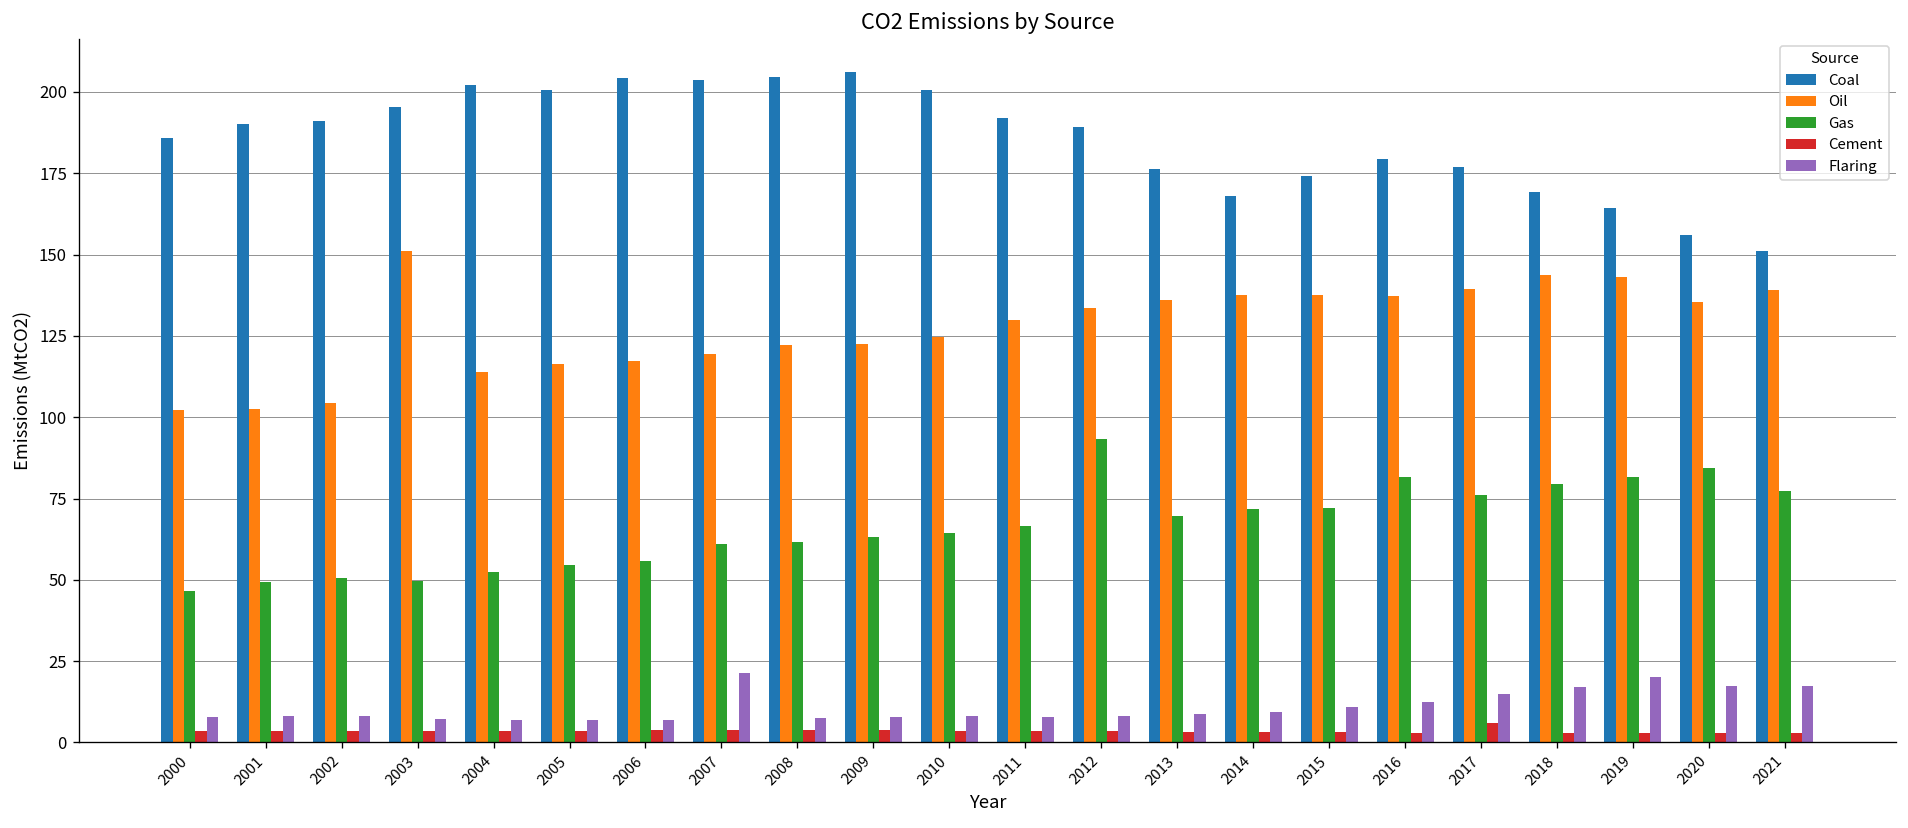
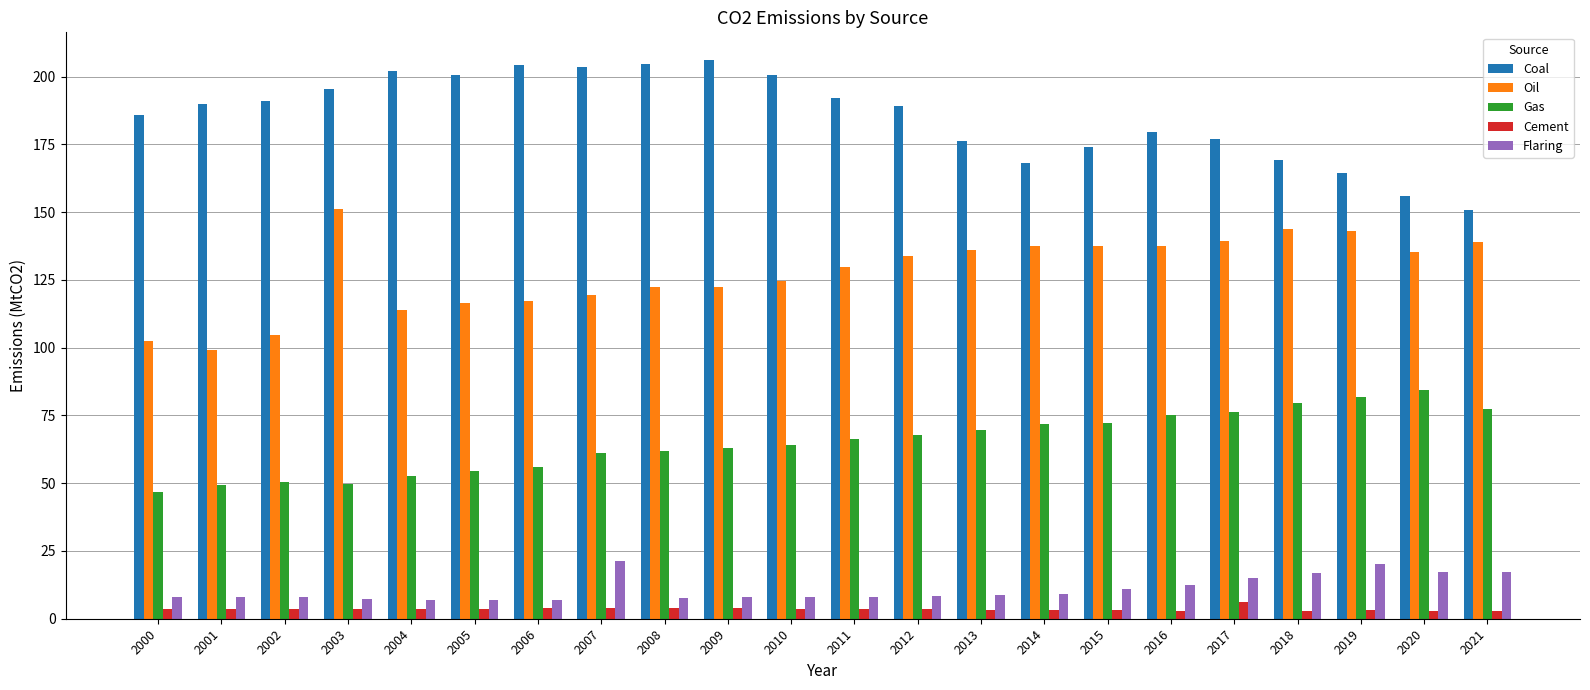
Oil, 2001: 103 -> 99
Gas, 2012: 93 -> 68
Gas, 2016: 82 -> 75
